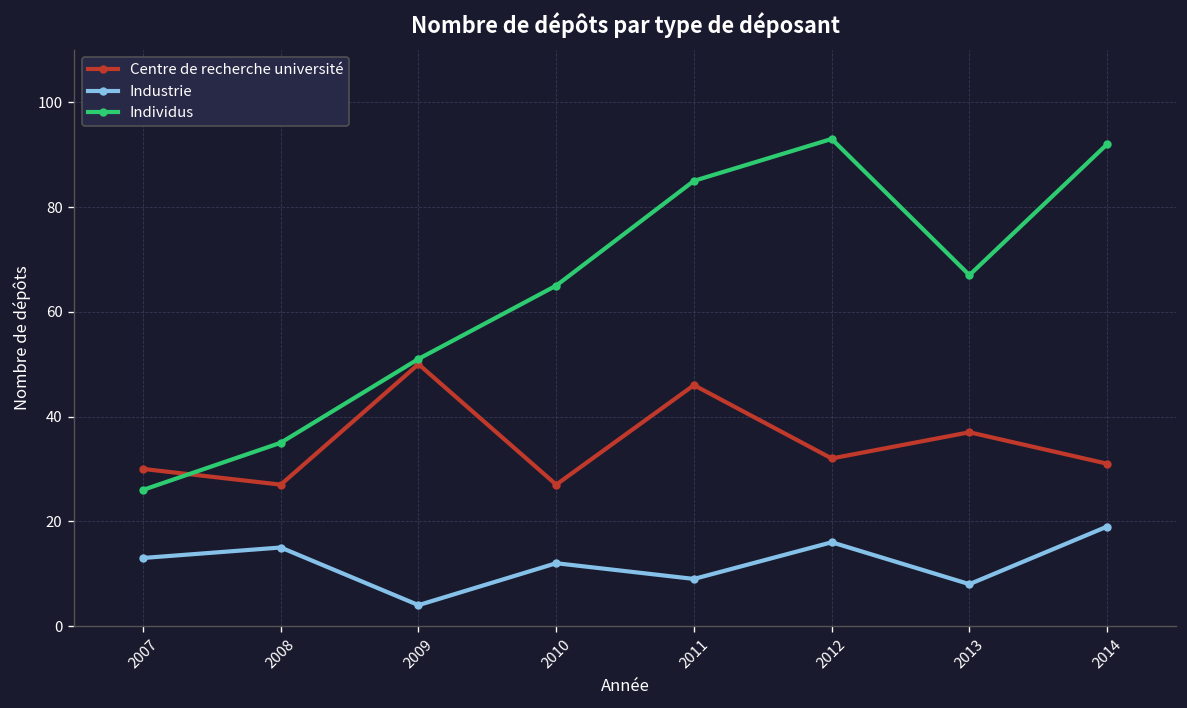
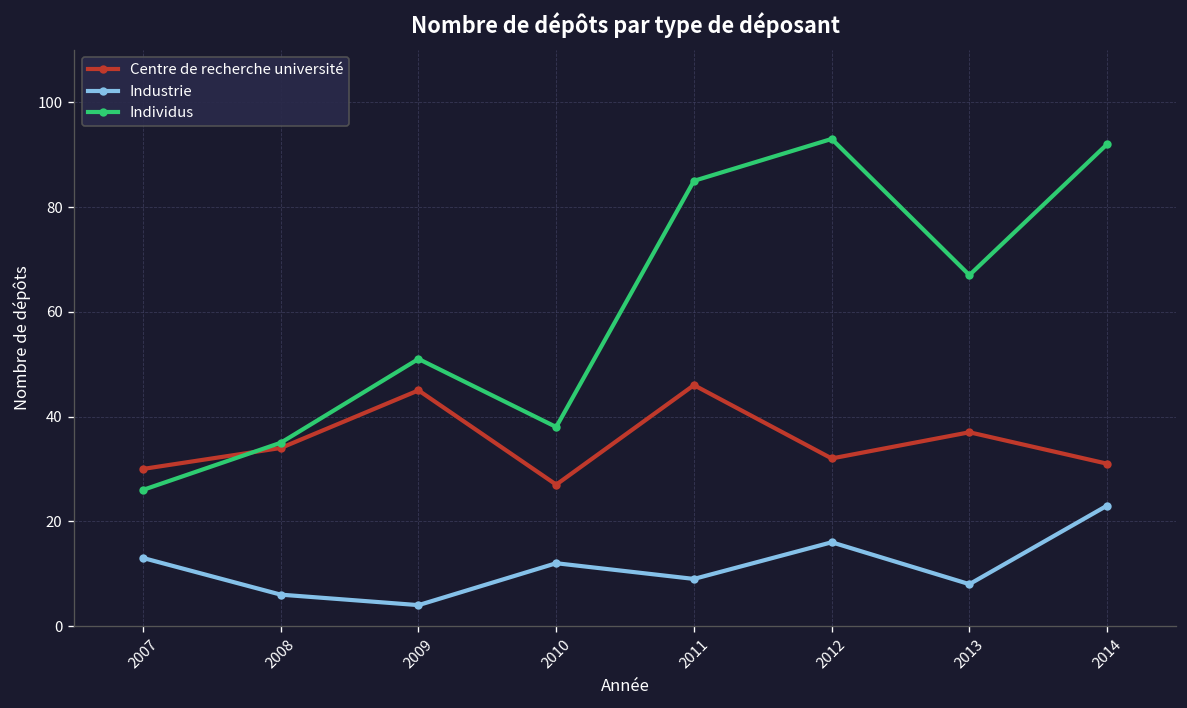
Centre de recherche université, 2008: 27 -> 34
Industrie, 2008: 15 -> 6
Centre de recherche université, 2009: 50 -> 45
Individus, 2010: 65 -> 38
Industrie, 2014: 19 -> 23
